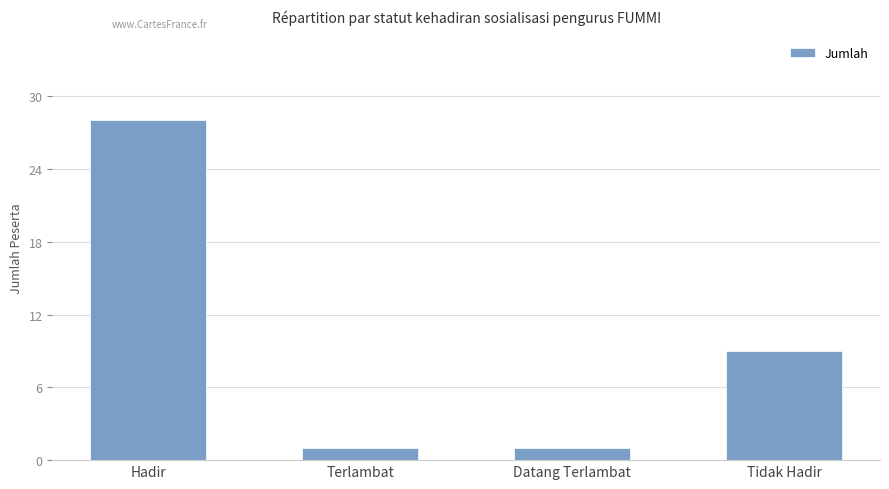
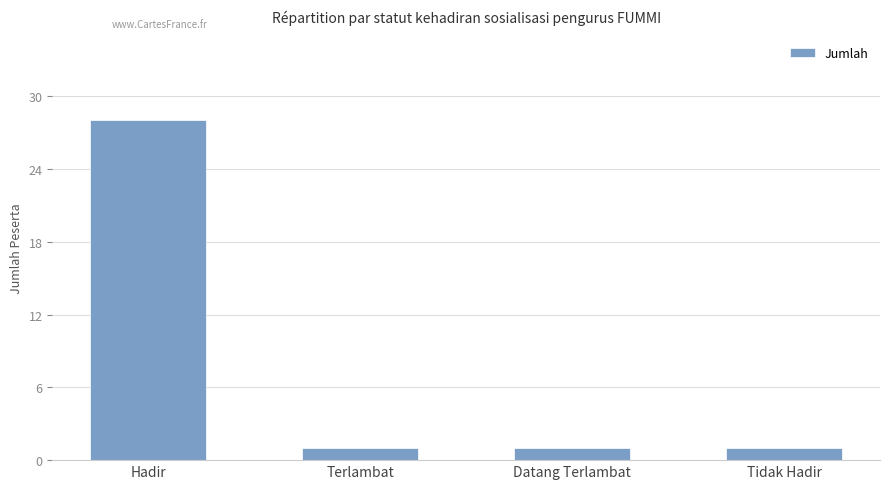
Tidak Hadir: 9 -> 1
